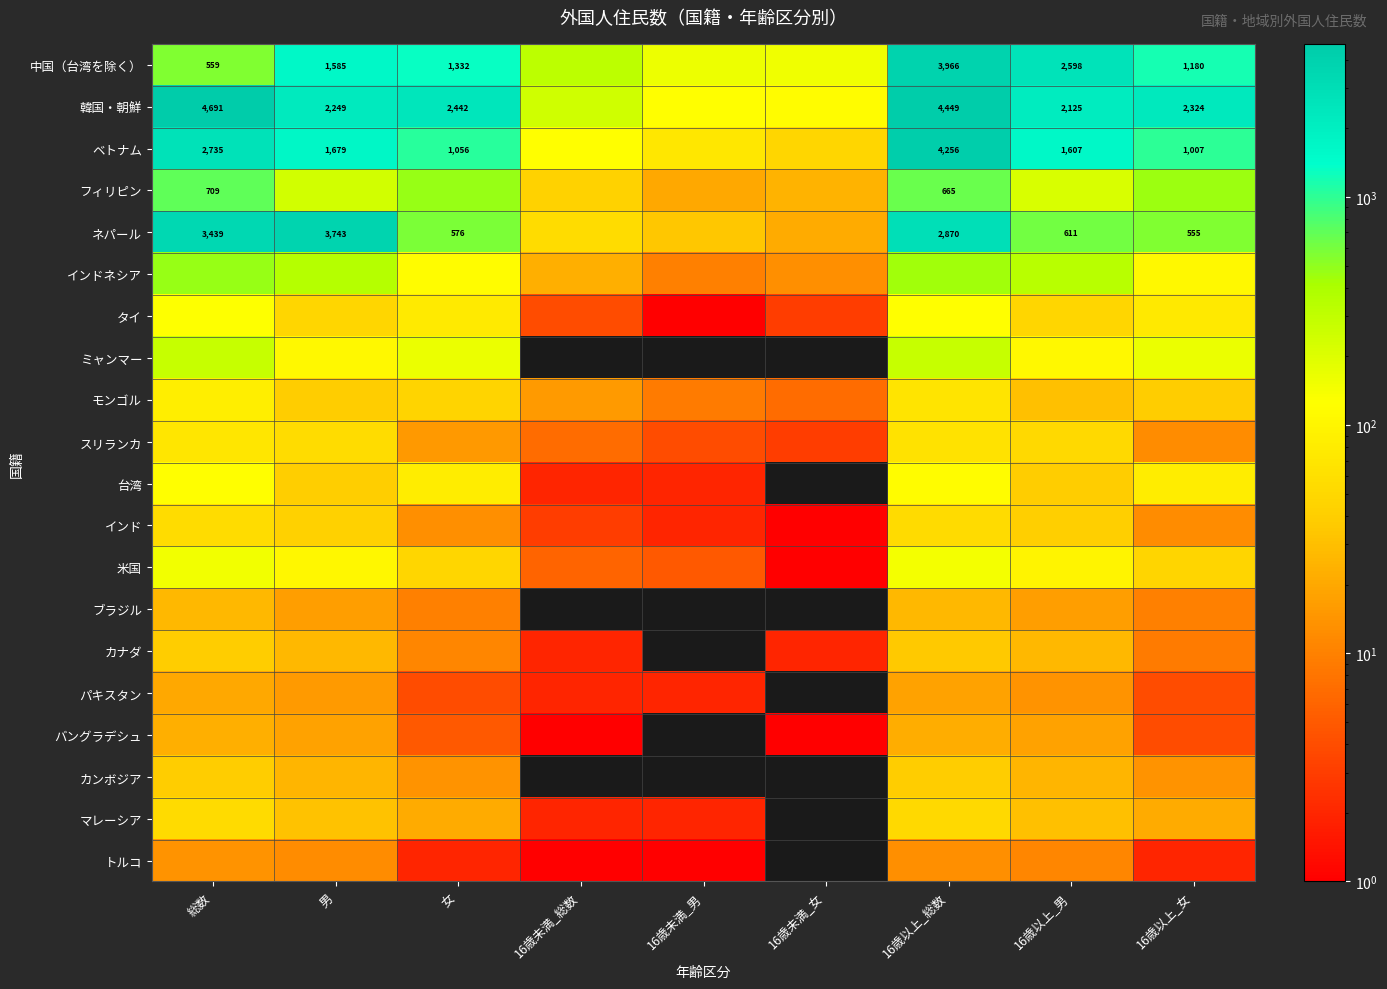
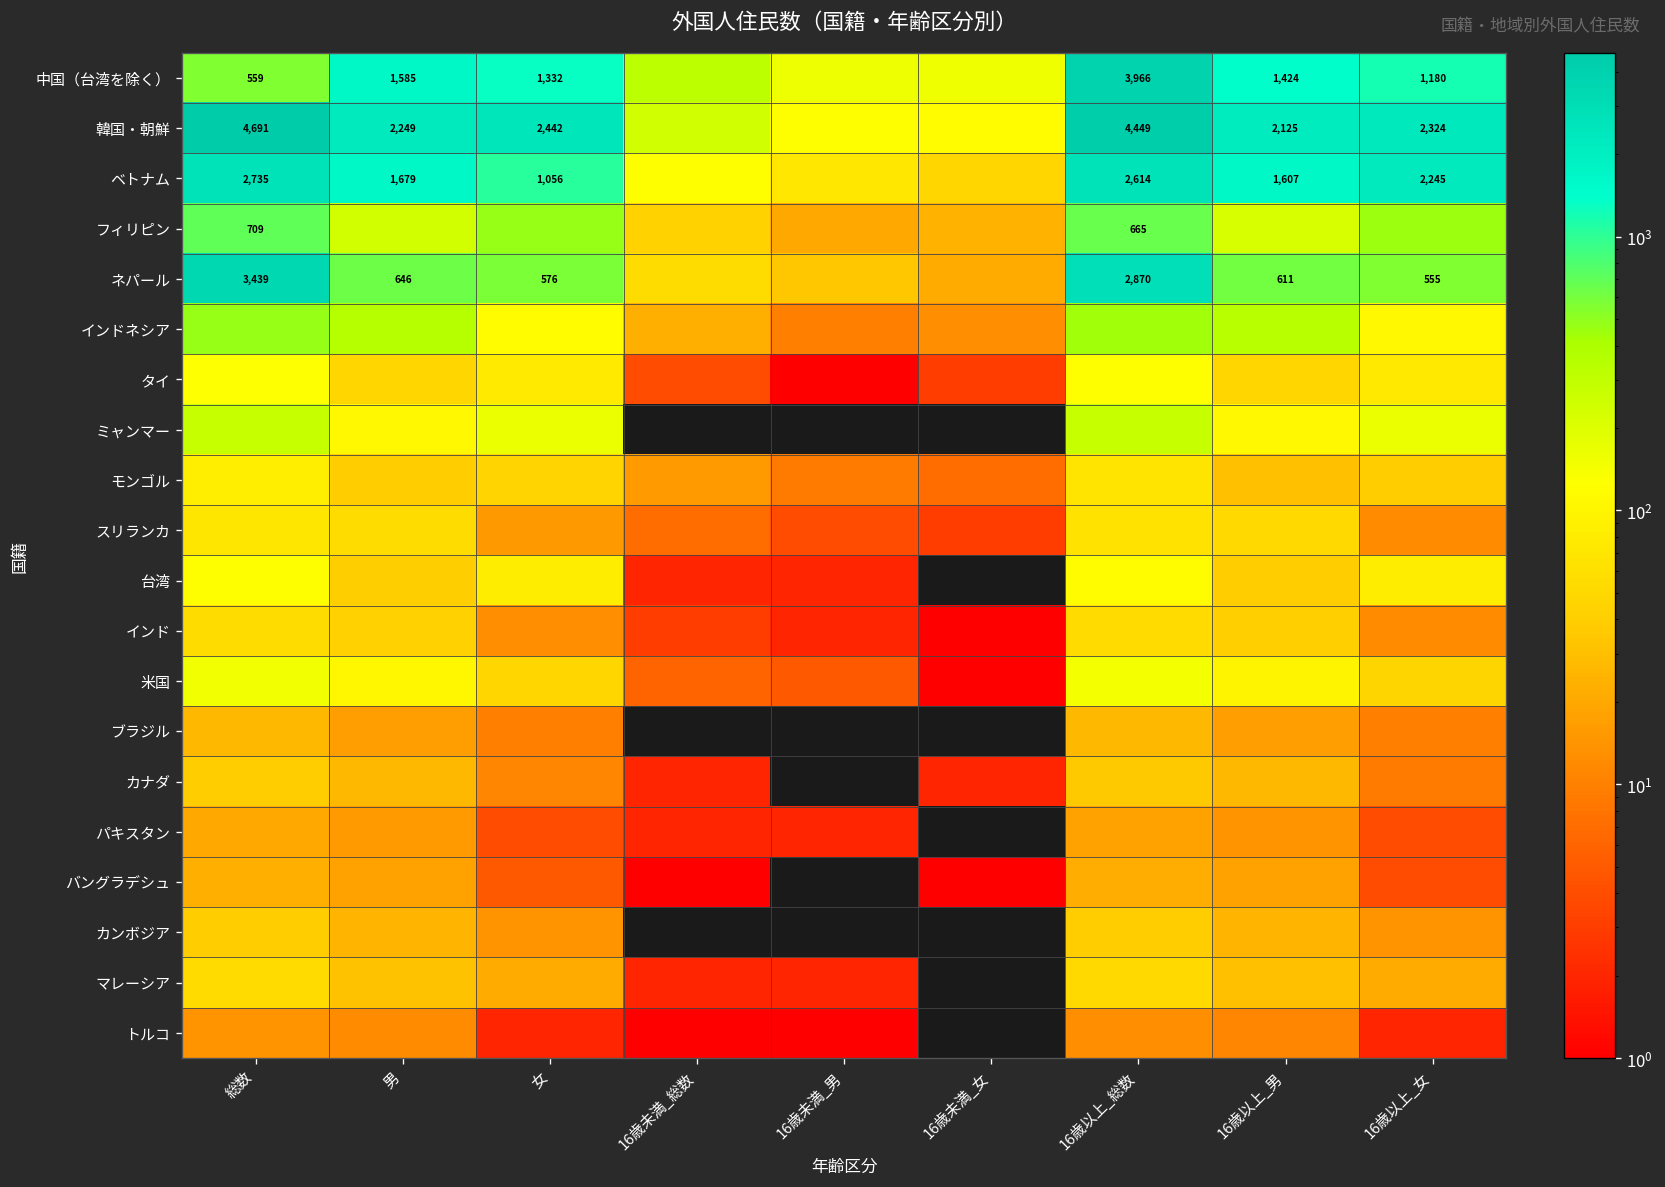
中国（台湾を除く）, 16歳以上_男: 2,598 -> 1,424
ベトナム, 16歳以上_総数: 4,256 -> 2,614
ベトナム, 16歳以上_女: 1,007 -> 2,245
ネパール, 男: 3,743 -> 646
